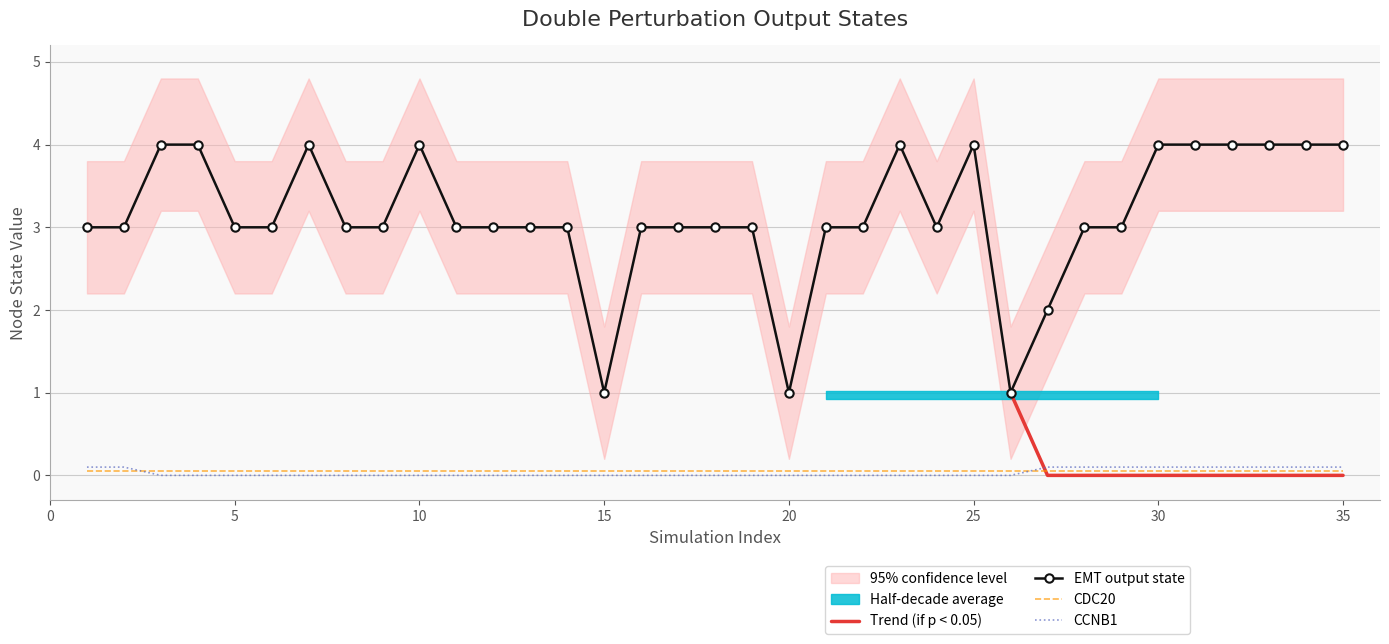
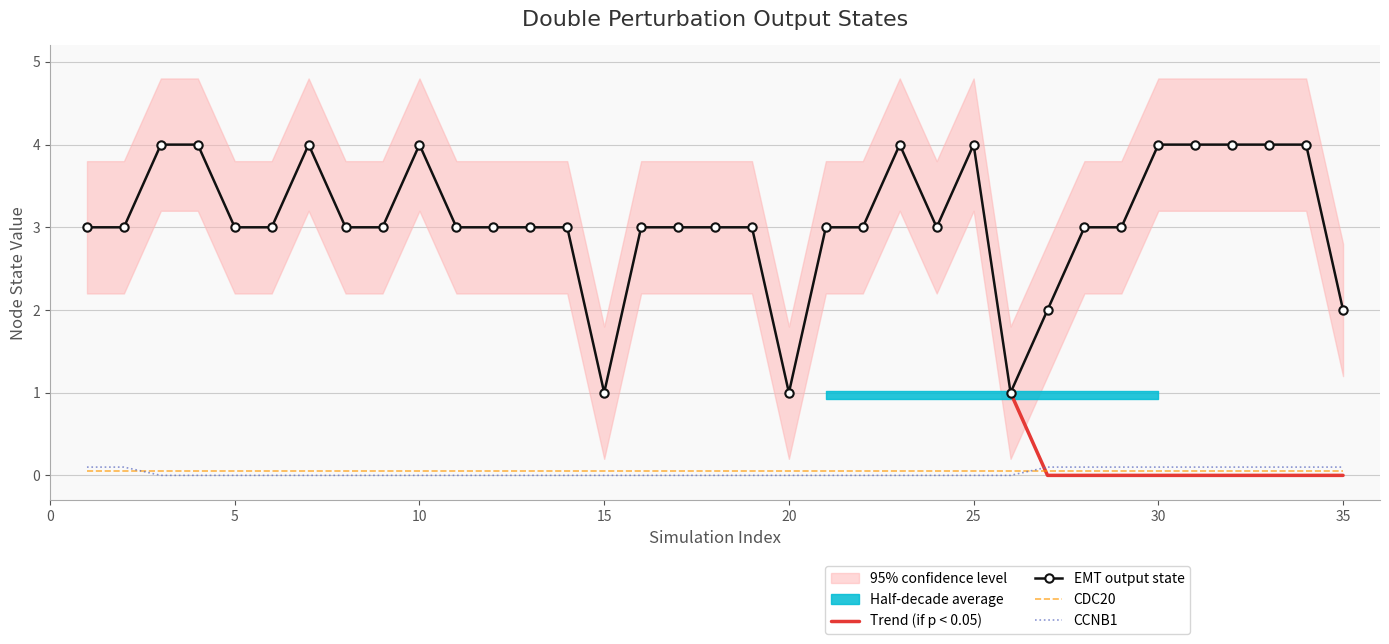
EMT output state, 35: 4 -> 2
